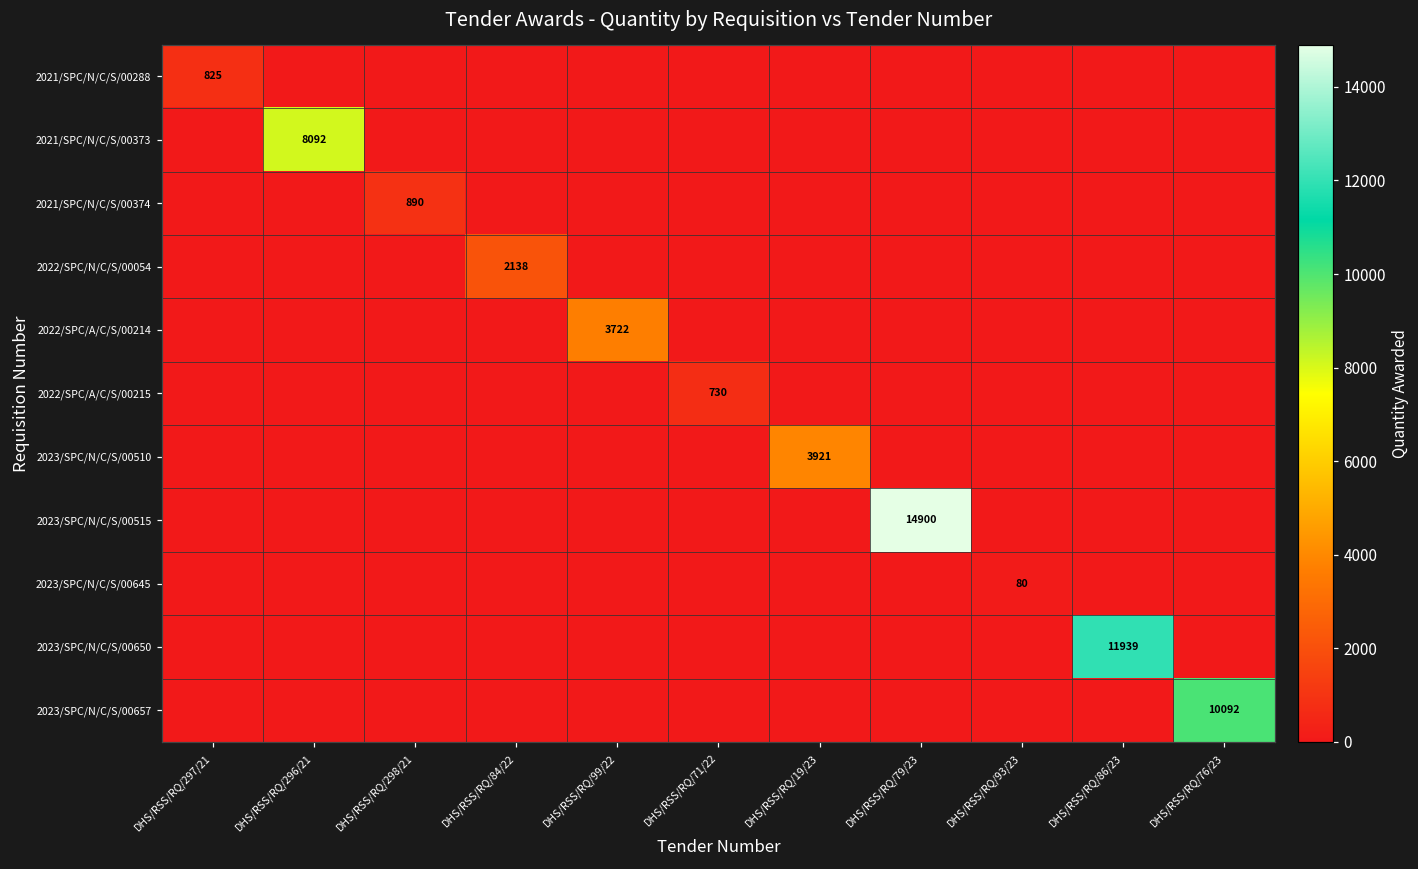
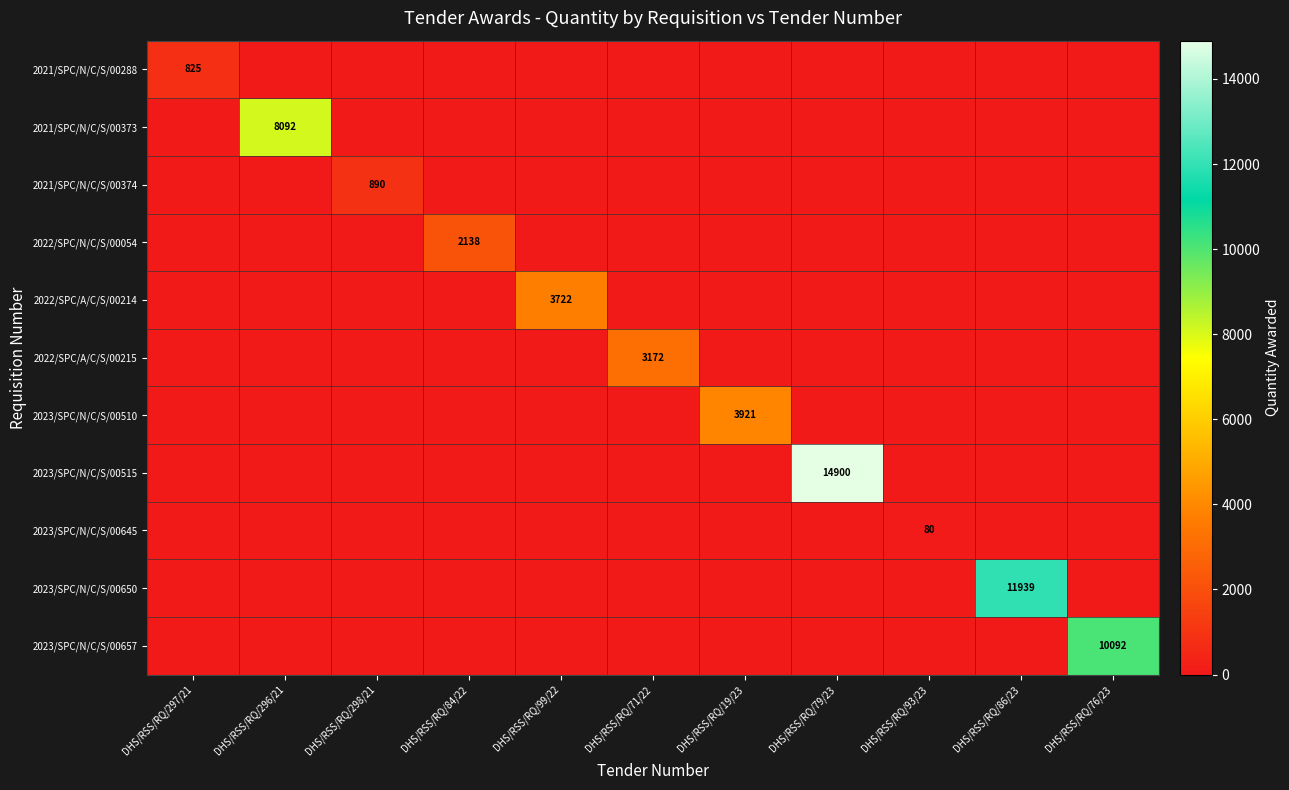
2022/SPC/A/C/S/00215, DHS/RSS/RQ/71/22: 730 -> 3172
